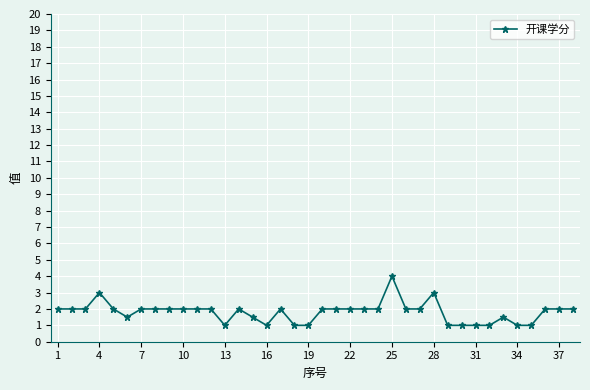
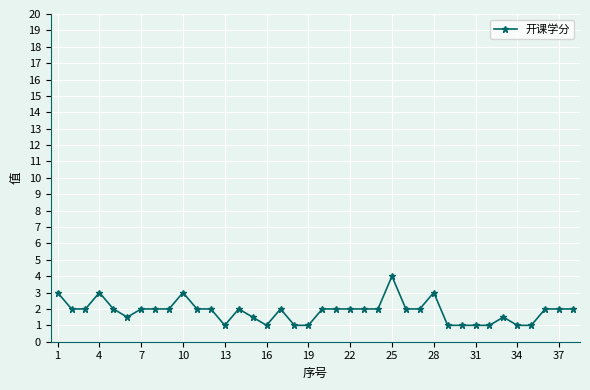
1: 2 -> 3
10: 2 -> 3
